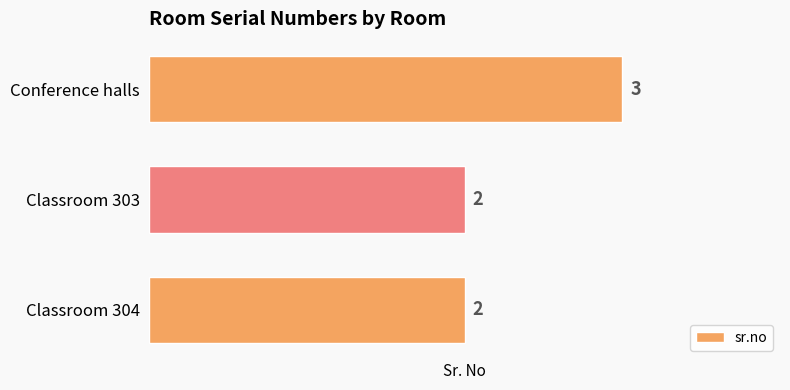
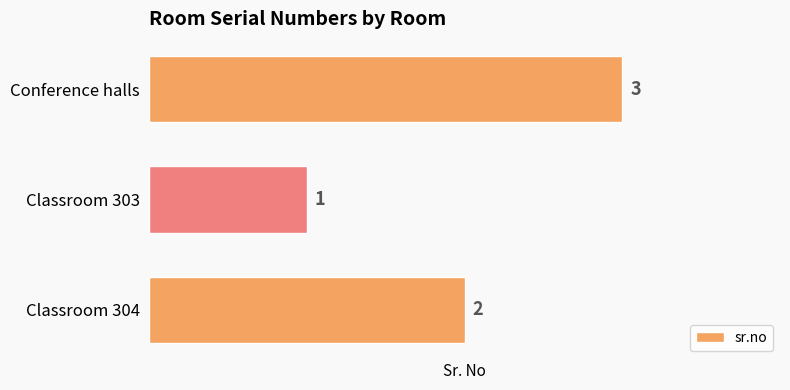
Classroom 303: 2 -> 1
